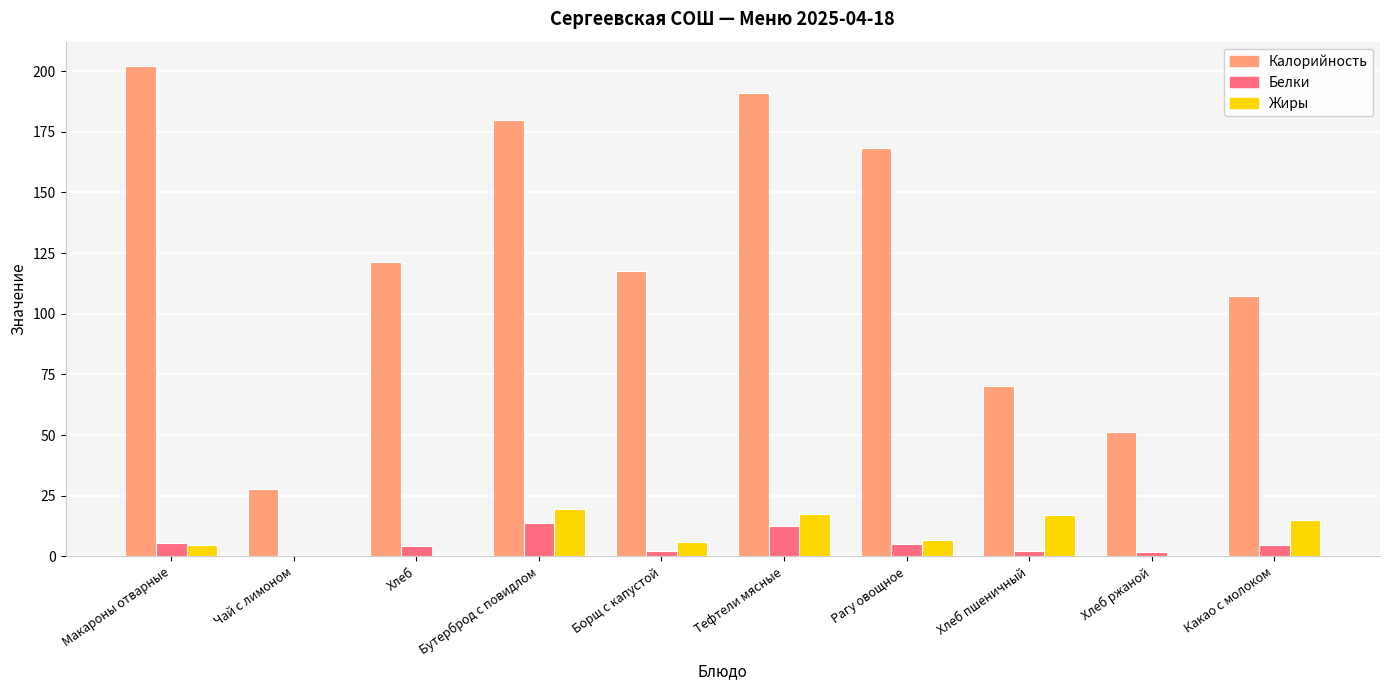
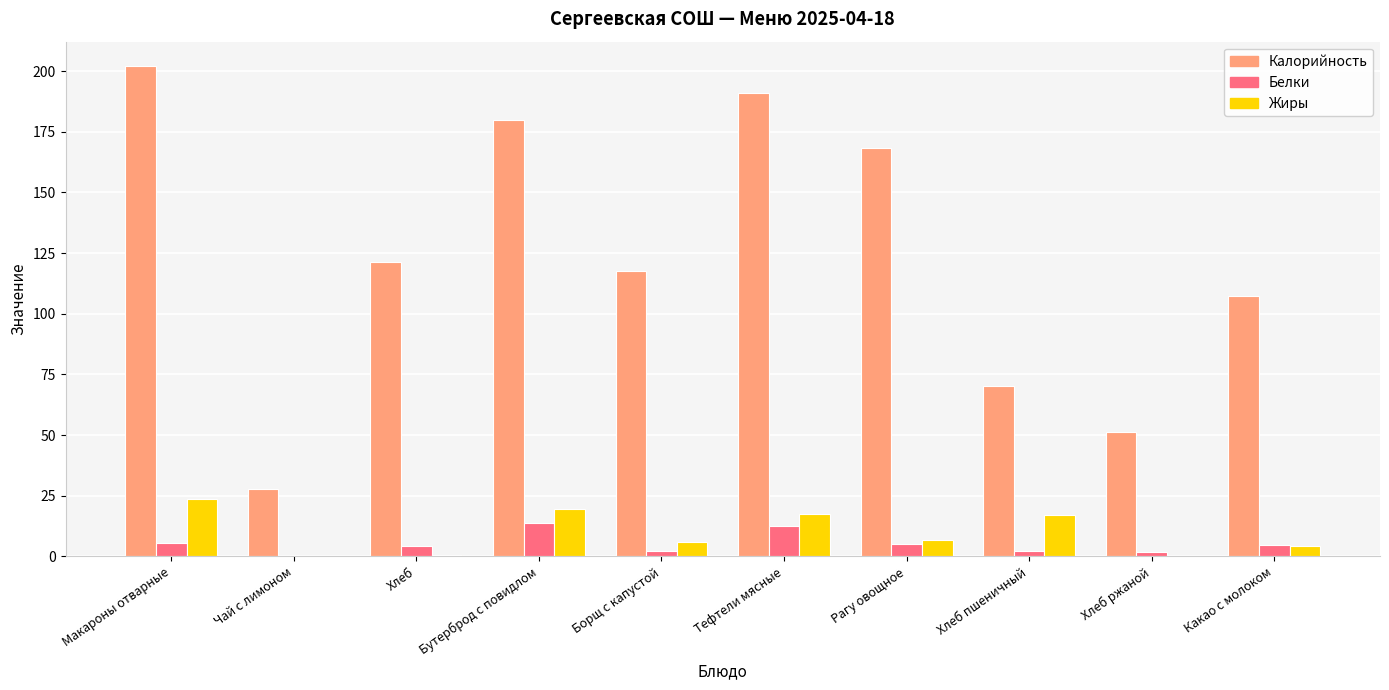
Жиры, Макароны отварные: 5 -> 24
Жиры, Какао с молоком: 15 -> 4
